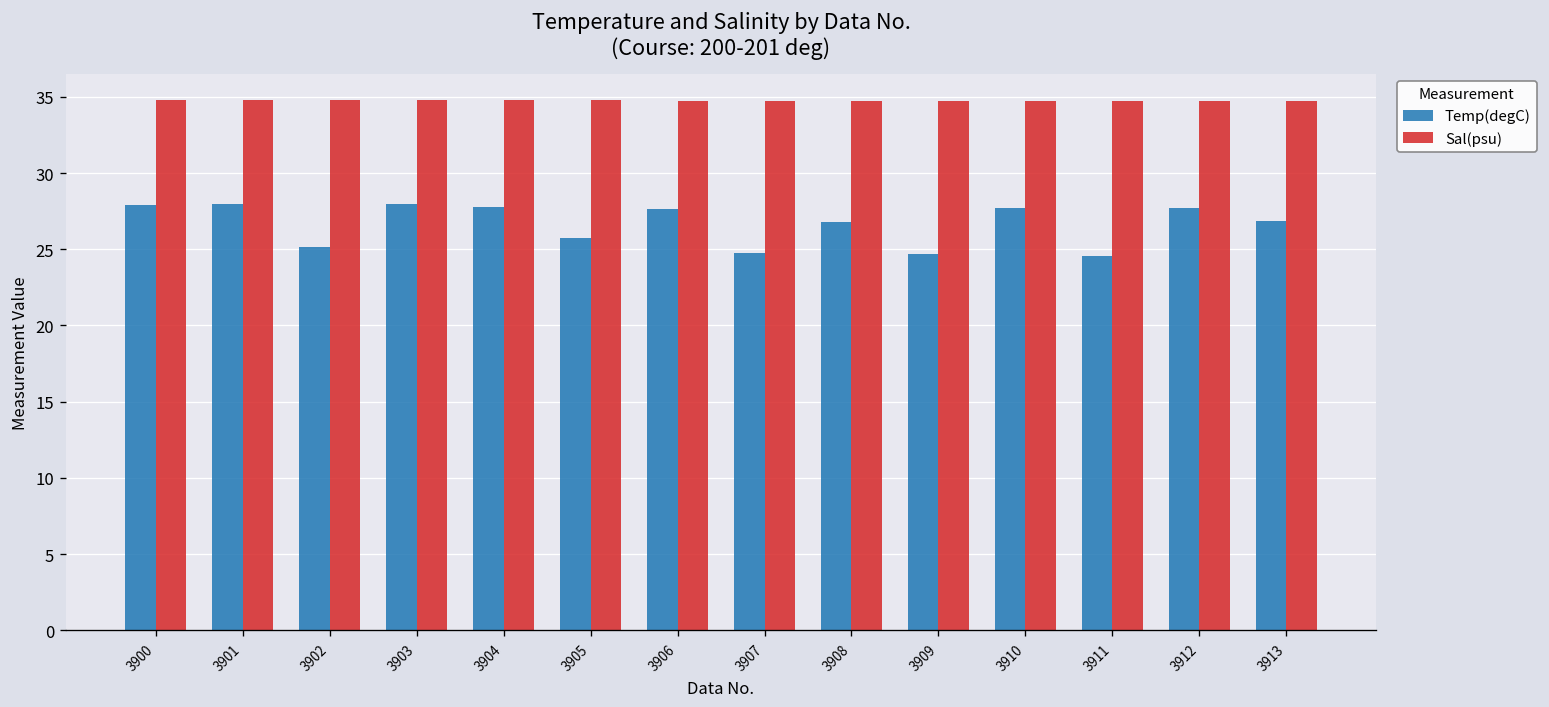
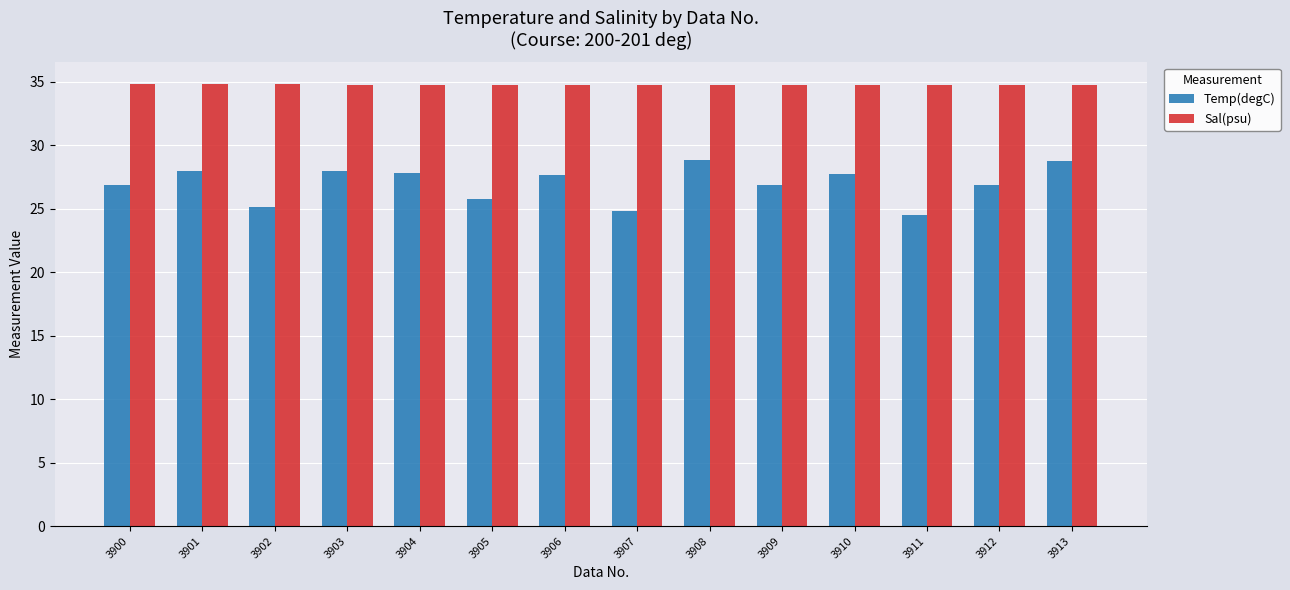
Temp(degC), 3900: 27.9 -> 26.8
Temp(degC), 3908: 26.8 -> 28.8
Temp(degC), 3909: 24.7 -> 26.8
Temp(degC), 3912: 27.7 -> 26.9
Temp(degC), 3913: 26.9 -> 28.7
